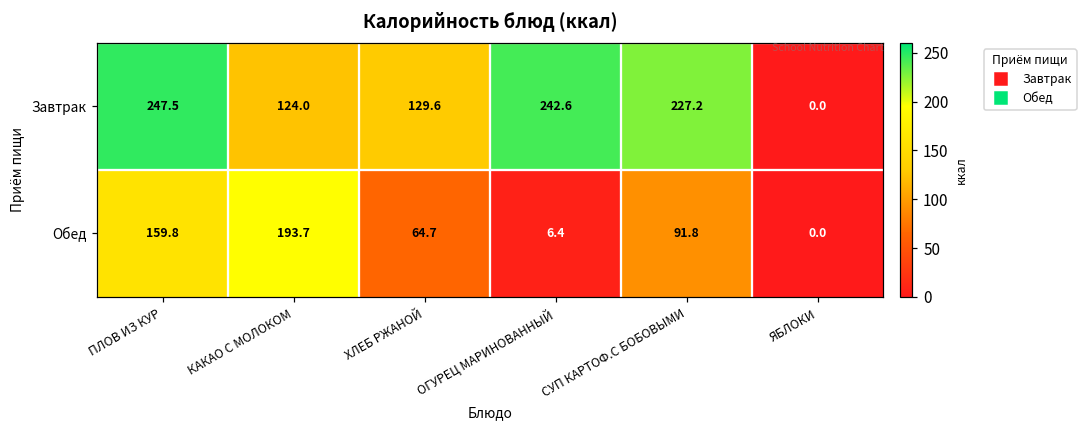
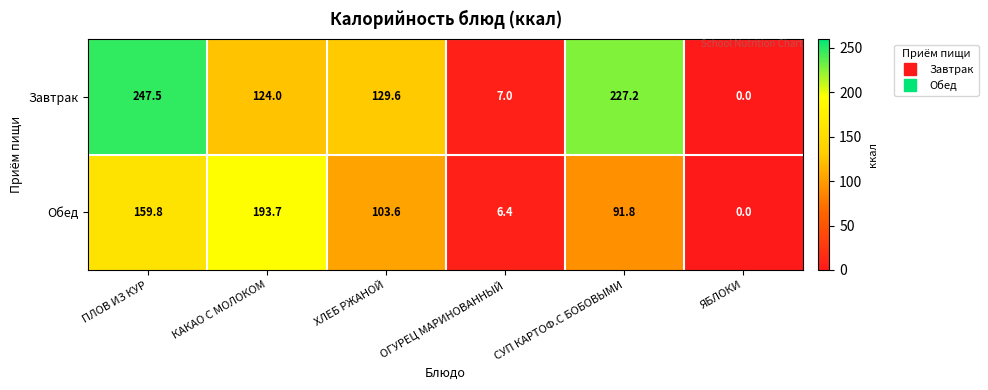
Завтрак, ОГУРЕЦ МАРИНОВАННЫЙ: 242.6 -> 7.0
Обед, ХЛЕБ РЖАНОЙ: 64.7 -> 103.6
